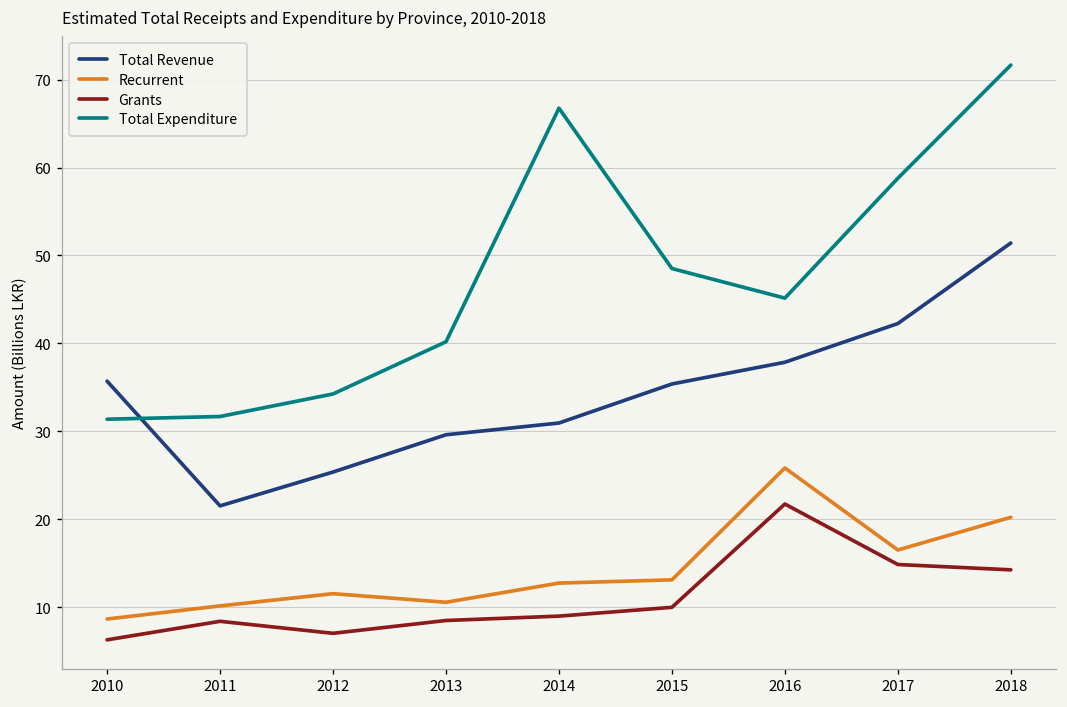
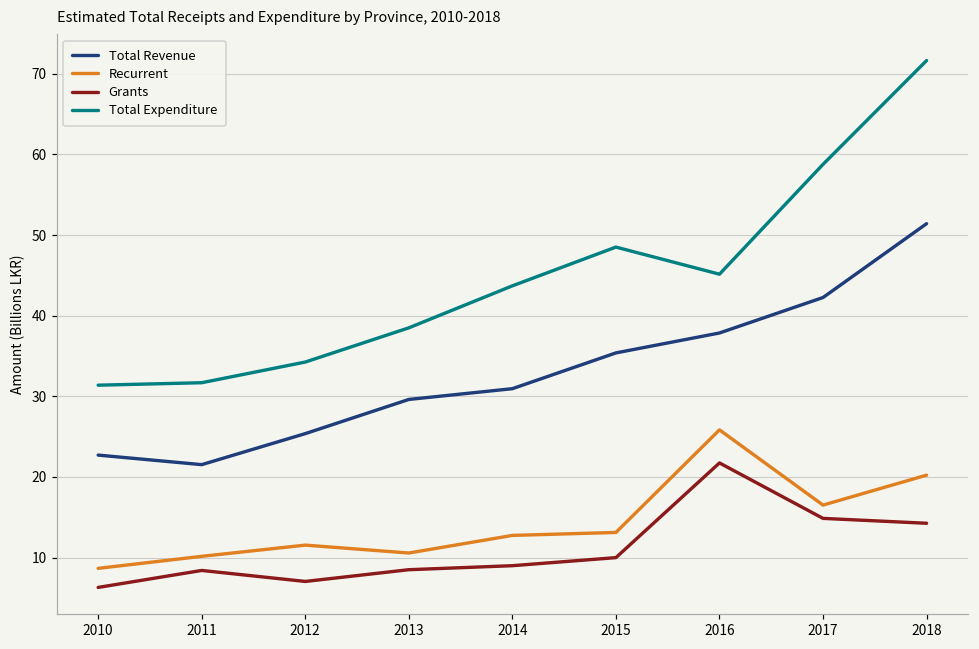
Total Revenue, 2010: 36 -> 23
Total Expenditure, 2013: 40 -> 38
Total Expenditure, 2014: 67 -> 44
